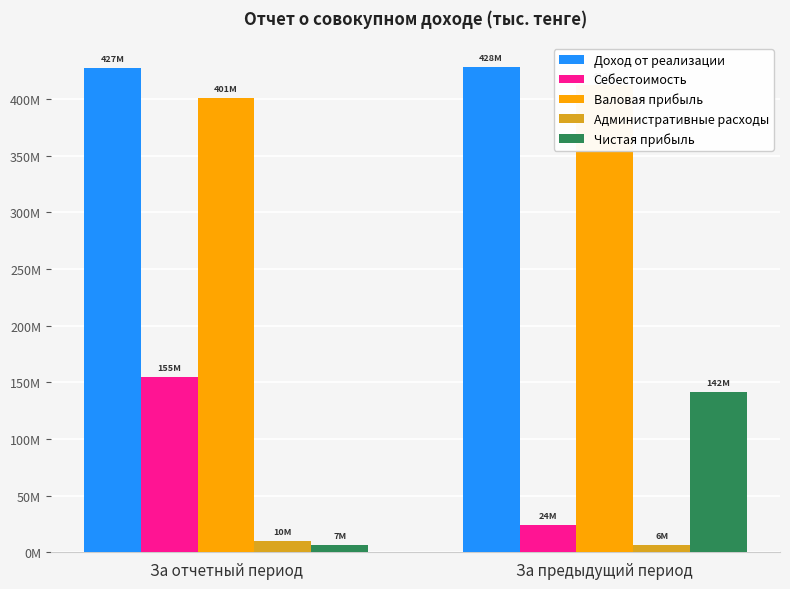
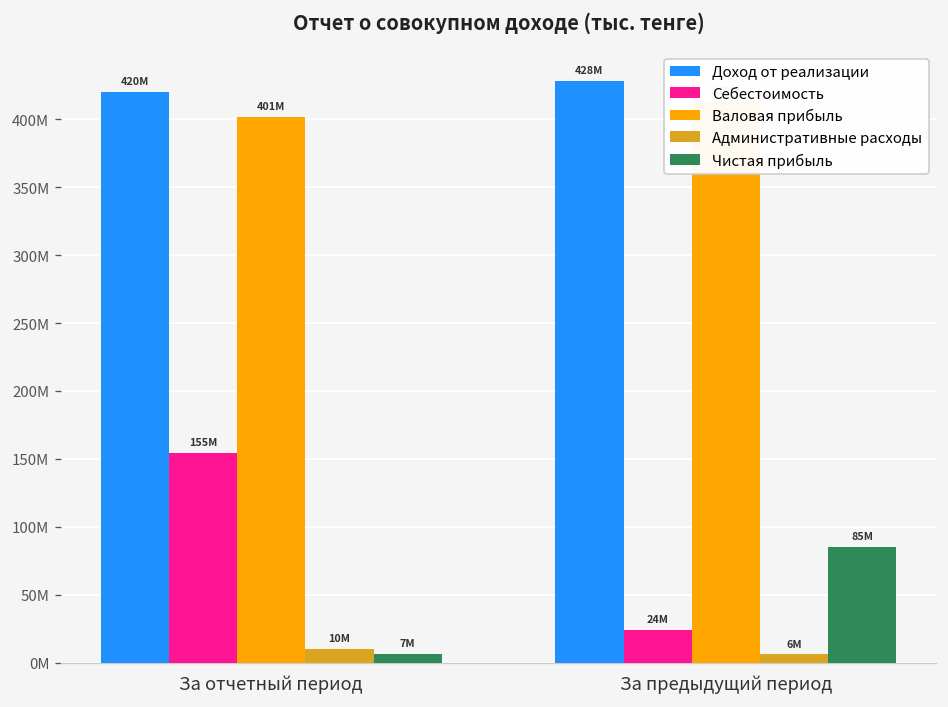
Доход от реализации, За отчетный период: 427M -> 420M
Чистая прибыль, За предыдущий период: 142M -> 85M
